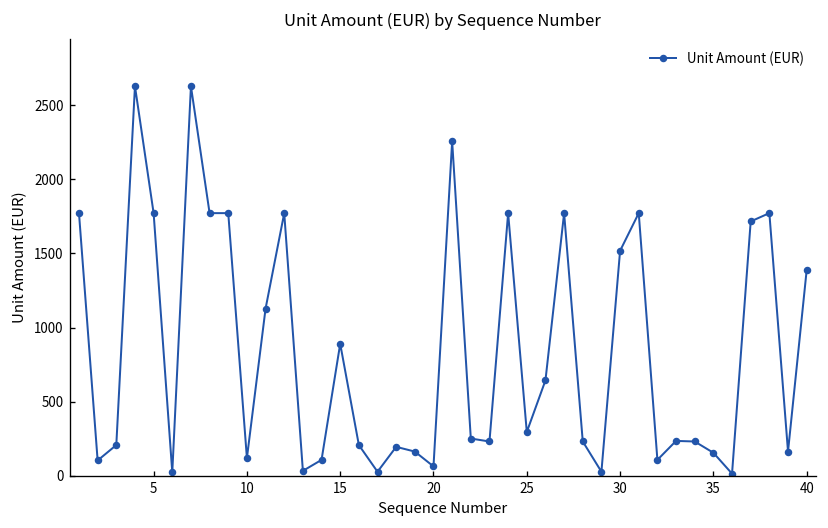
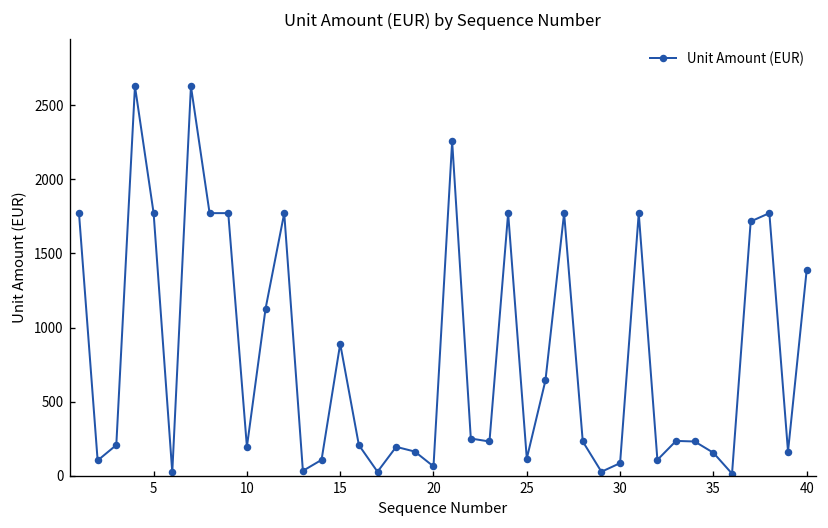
10: 120 -> 200
25: 300 -> 120
30: 1520 -> 90
